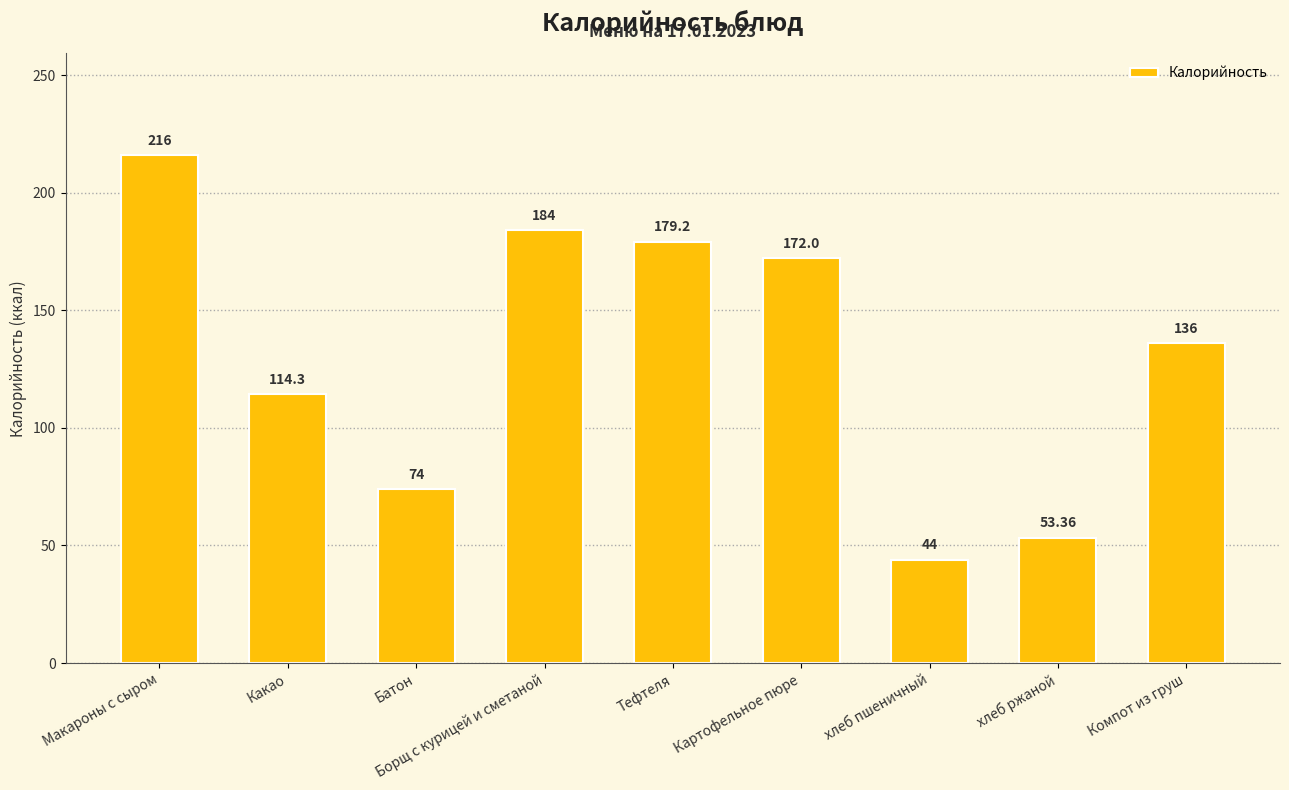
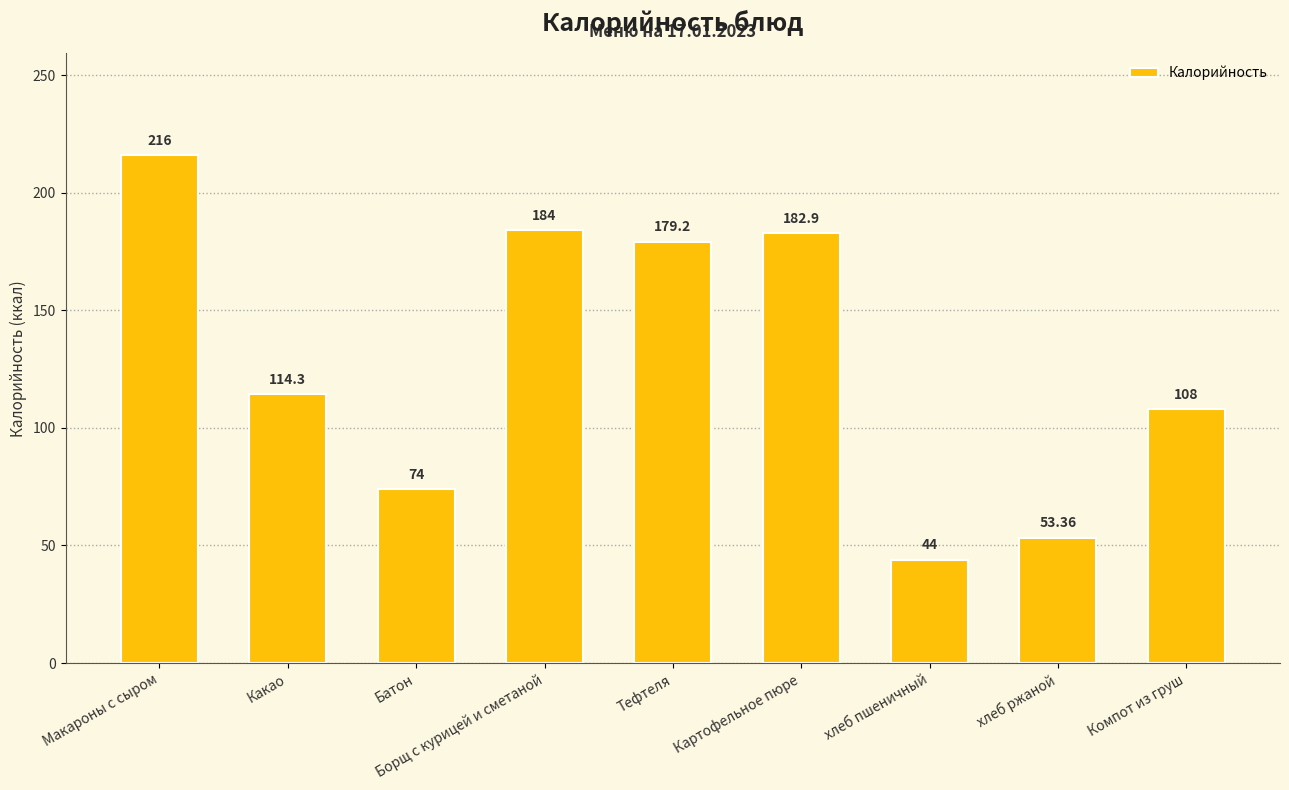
Картофельное пюре: 172.0 -> 182.9
Компот из груш: 136 -> 108
